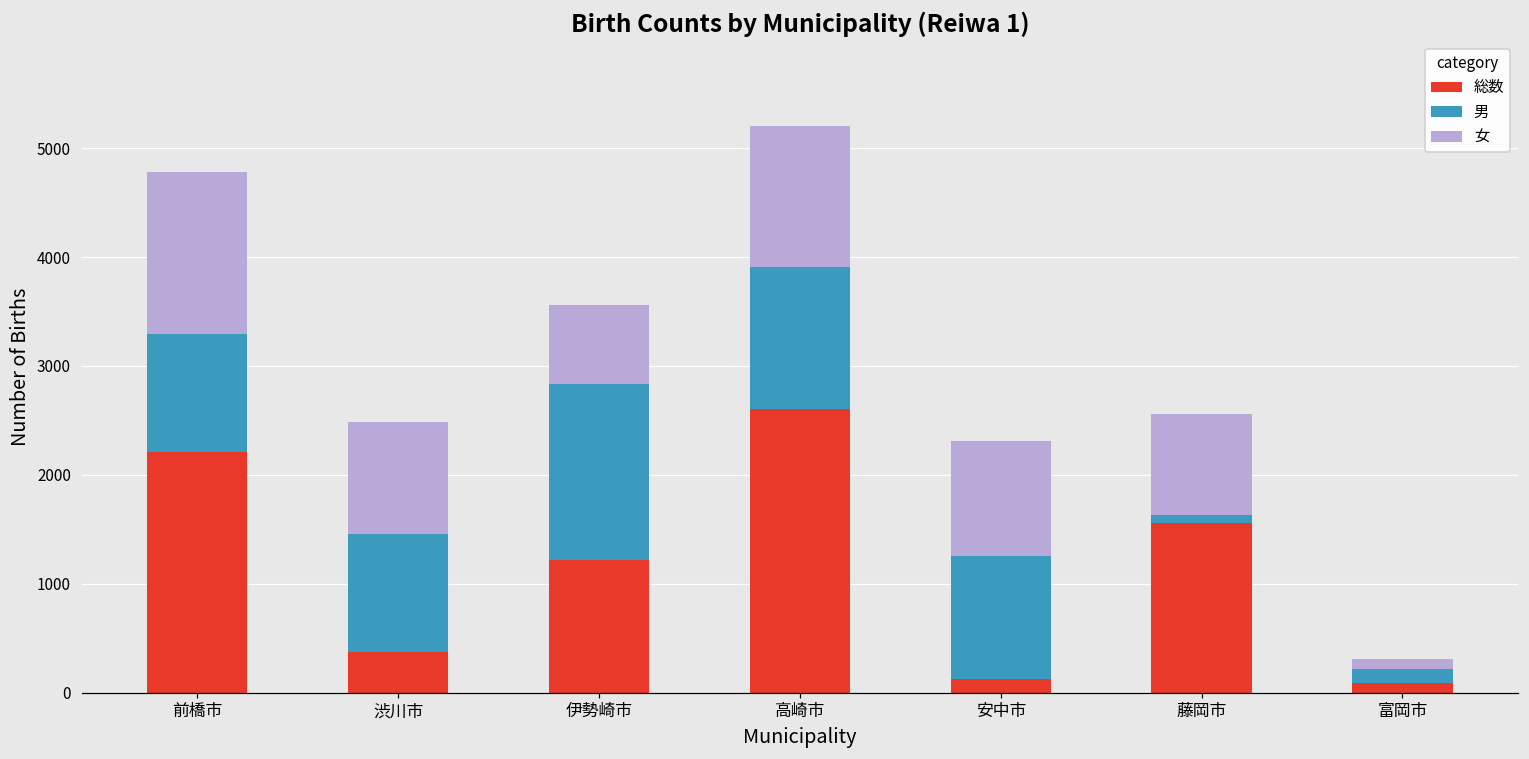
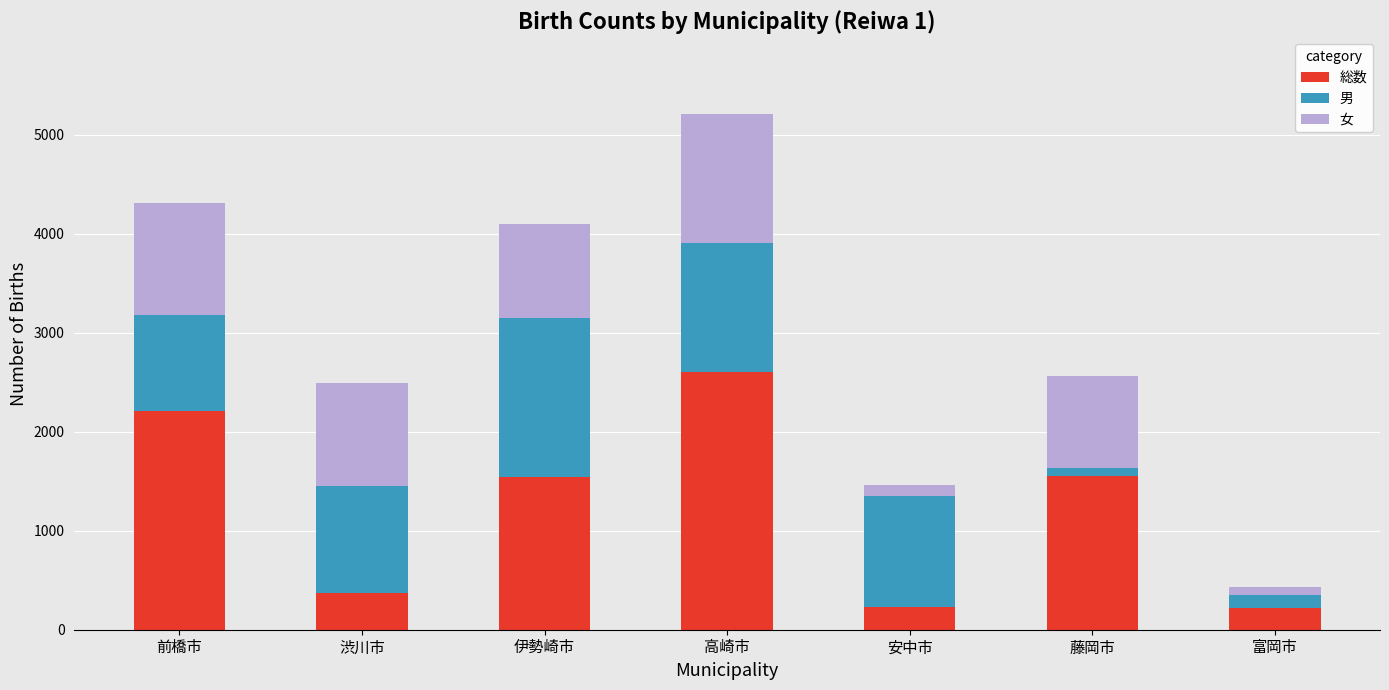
男, 前橋市: 1100 -> 1000
女, 前橋市: 1500 -> 1100
総数, 伊勢崎市: 1200 -> 1500
女, 伊勢崎市: 700 -> 900
総数, 安中市: 100 -> 200
女, 安中市: 1100 -> 100
総数, 富岡市: 100 -> 200
